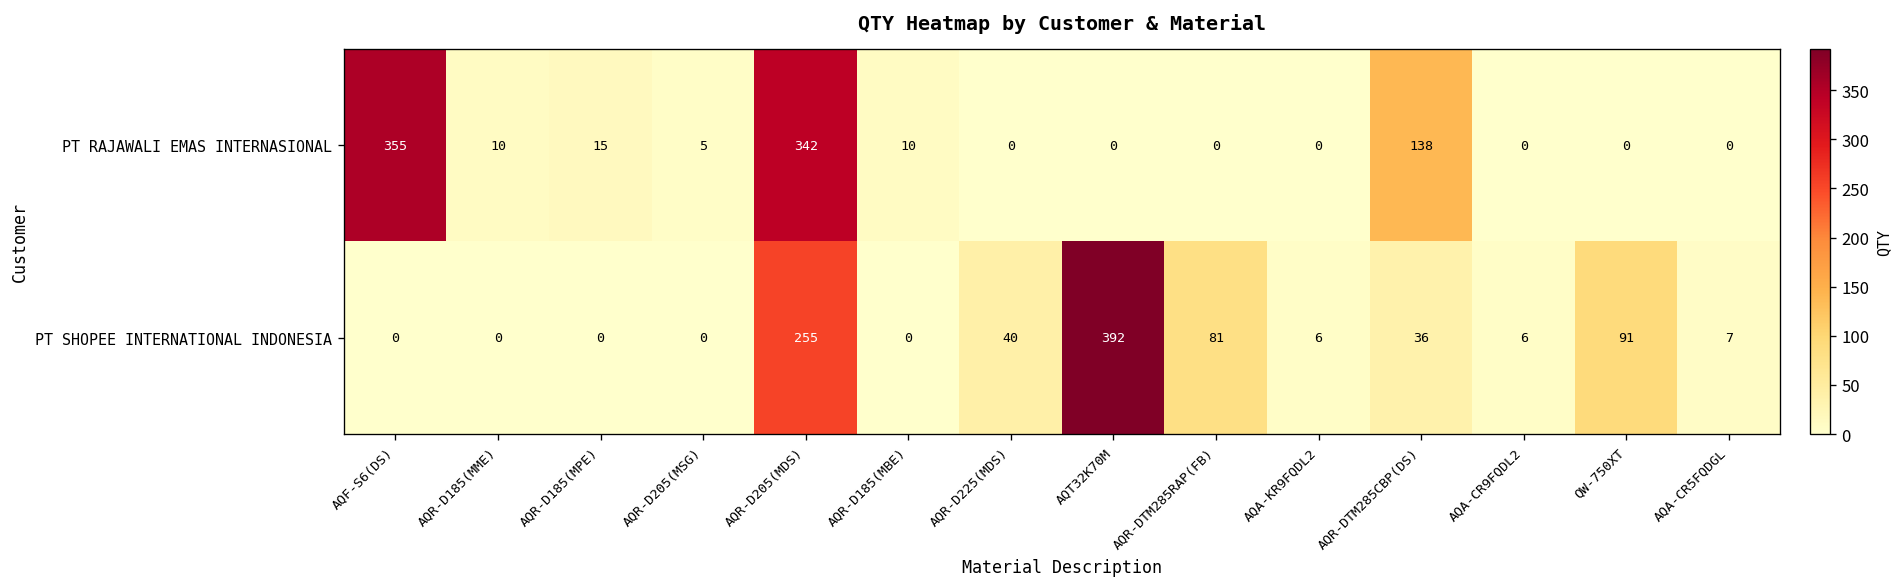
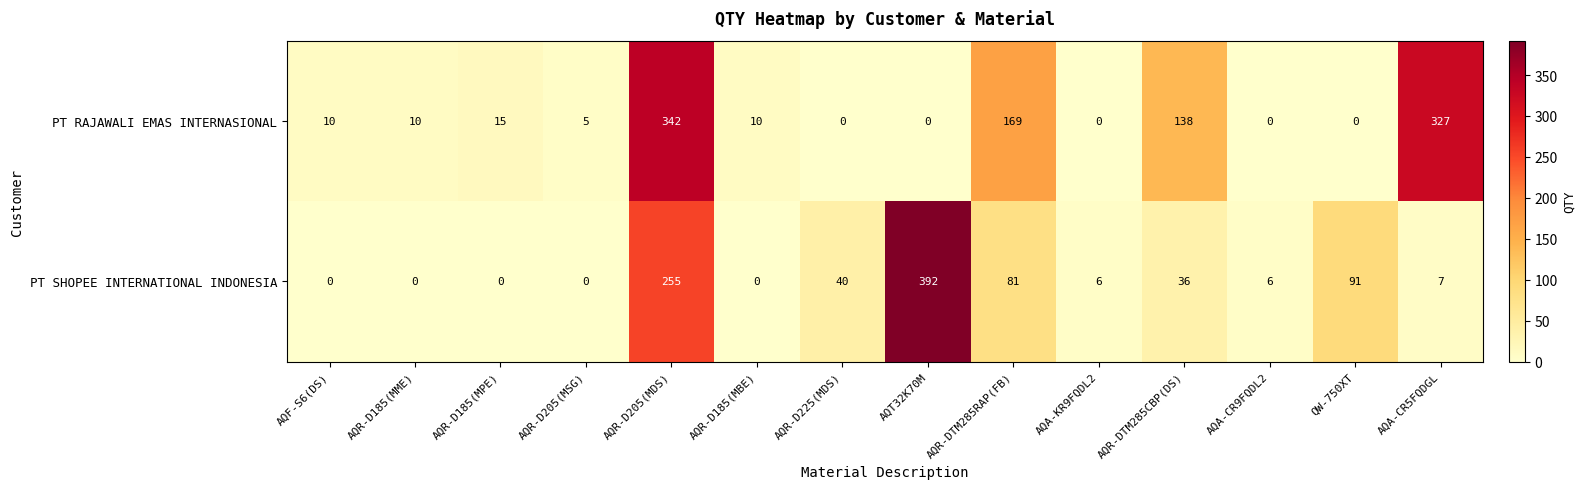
PT RAJAWALI EMAS INTERNASIONAL, AQF-S6(DS): 355 -> 10
PT RAJAWALI EMAS INTERNASIONAL, AQR-DTM285RAP(FB): 0 -> 169
PT RAJAWALI EMAS INTERNASIONAL, AQA-CR5FQDGL: 0 -> 327
